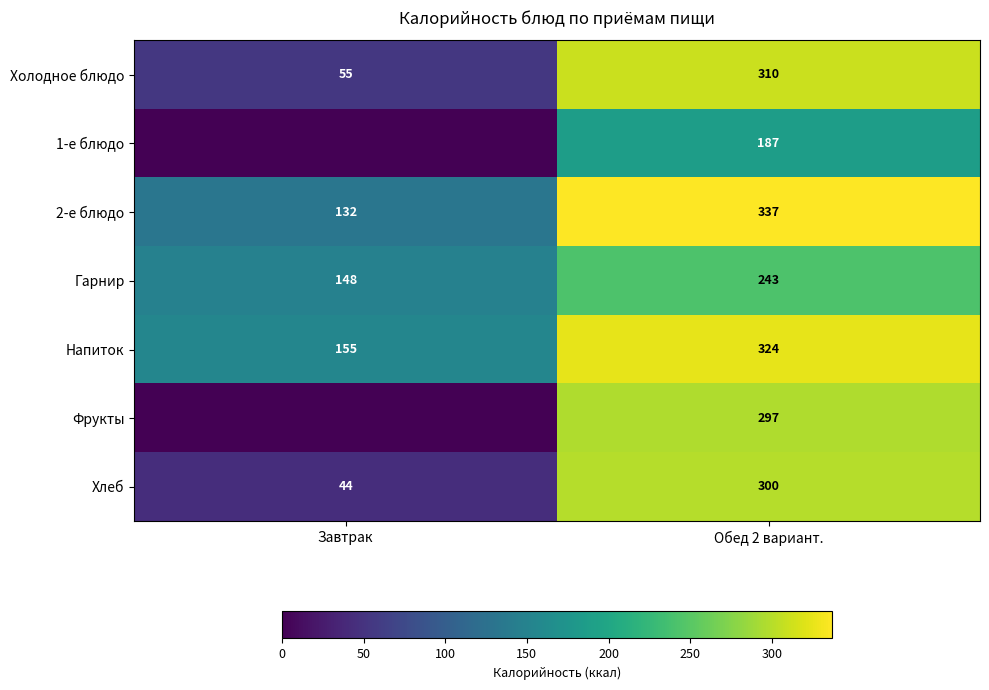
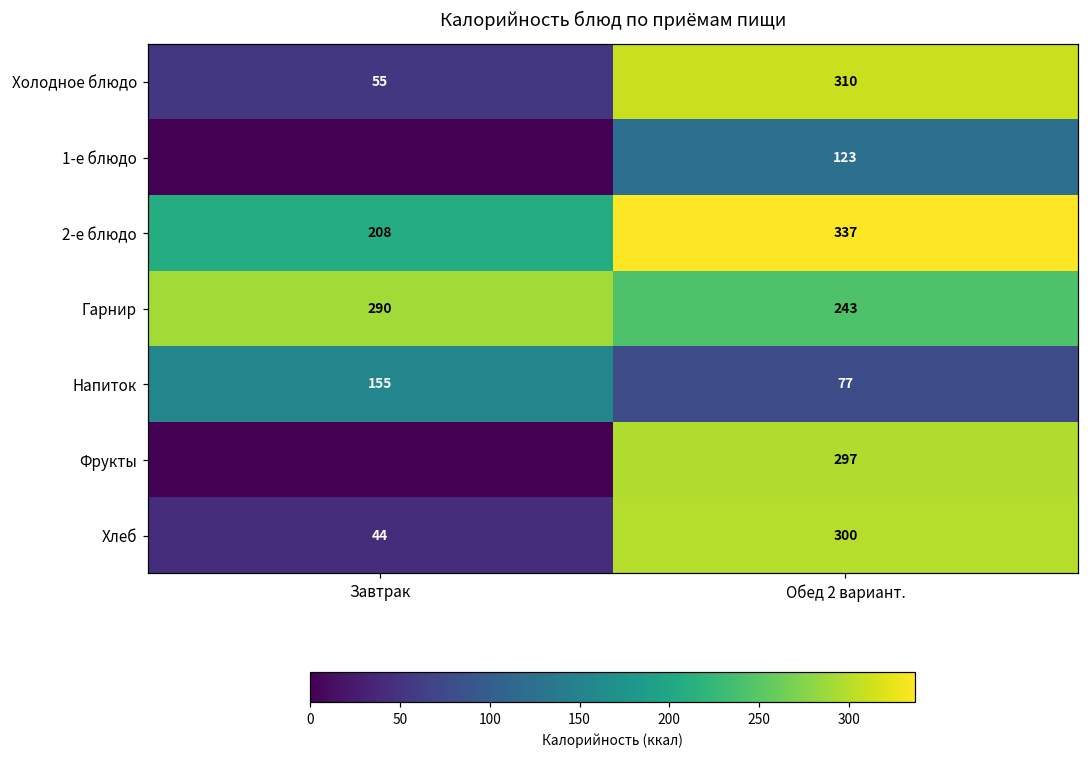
1-е блюдо, Обед 2 вариант.: 187 -> 123
2-е блюдо, Завтрак: 132 -> 208
Гарнир, Завтрак: 148 -> 290
Напиток, Обед 2 вариант.: 324 -> 77
